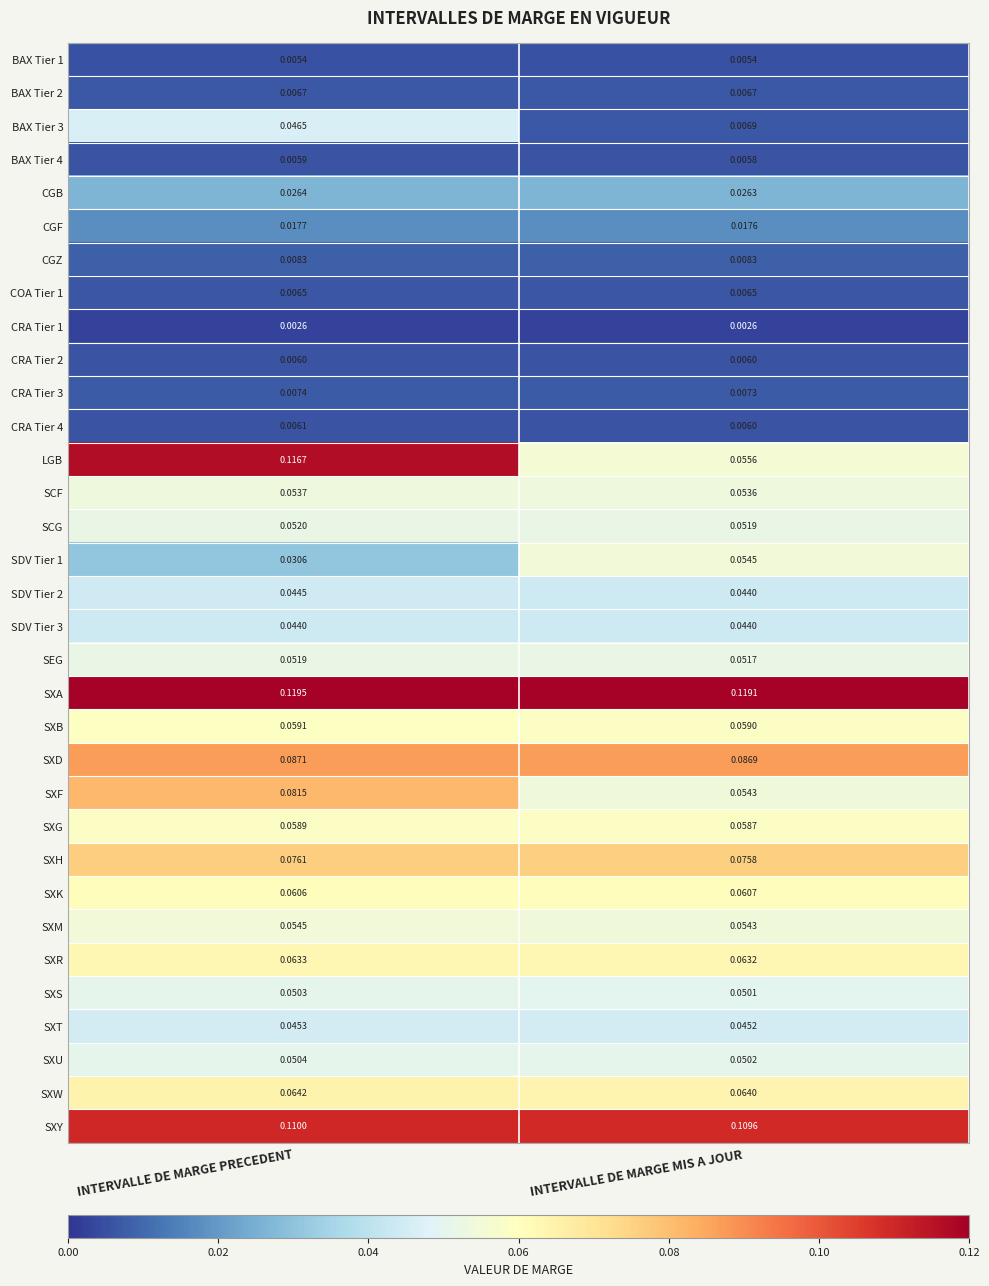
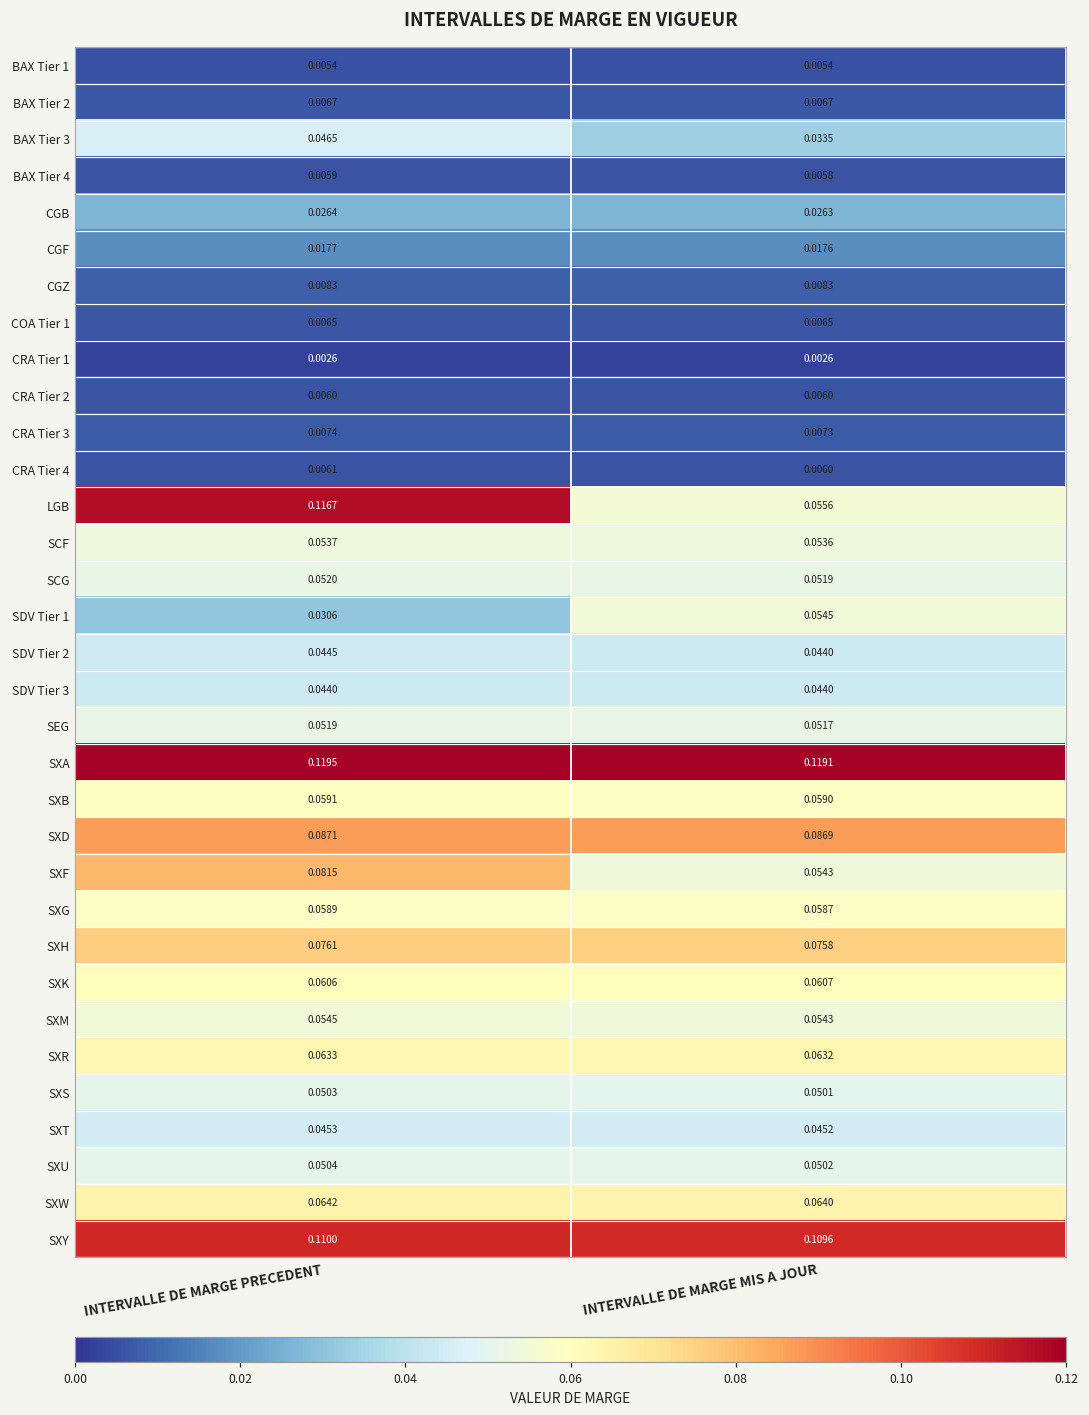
BAX Tier 3, INTERVALLE DE MARGE MIS A JOUR: 0.0069 -> 0.0335
